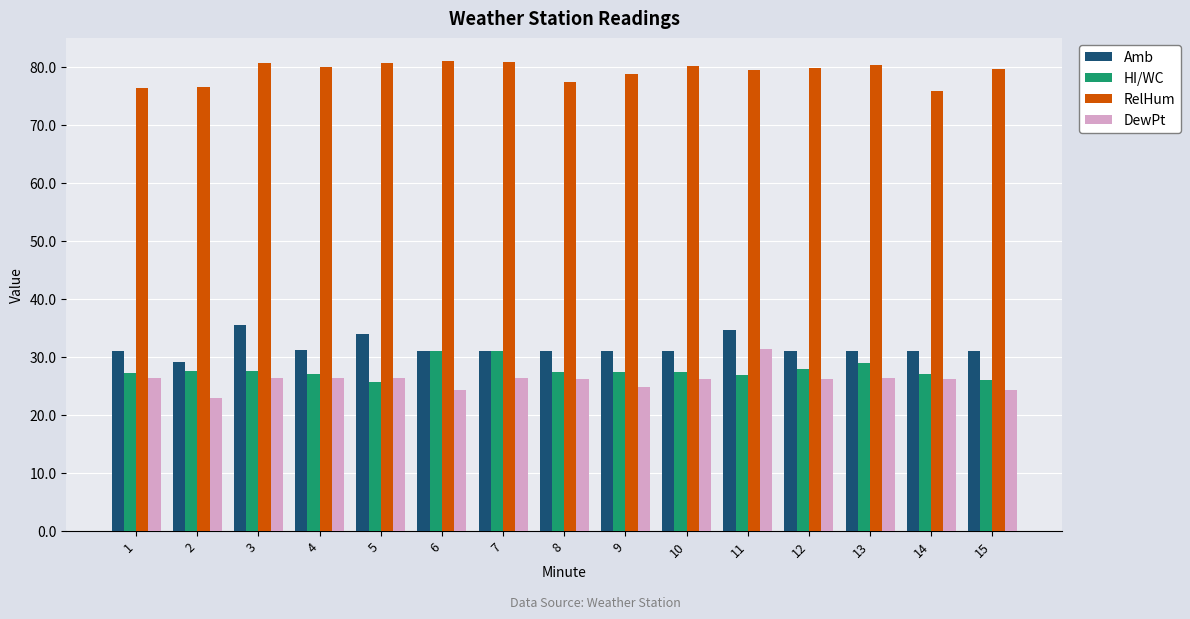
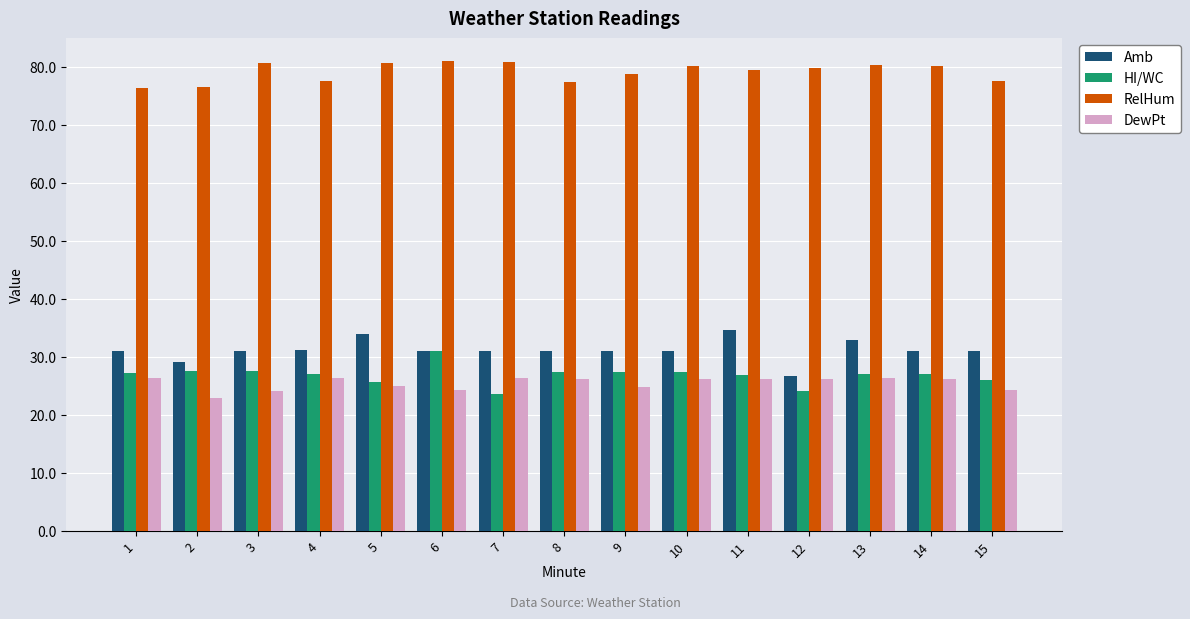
Amb, 3: 35 -> 31
DewPt, 3: 26 -> 24
RelHum, 4: 80 -> 77
DewPt, 5: 26 -> 25
HI/WC, 7: 31 -> 24
DewPt, 11: 31 -> 26
Amb, 12: 31 -> 27
HI/WC, 12: 28 -> 24
Amb, 13: 31 -> 33
HI/WC, 13: 29 -> 27
RelHum, 14: 76 -> 80
RelHum, 15: 80 -> 78
